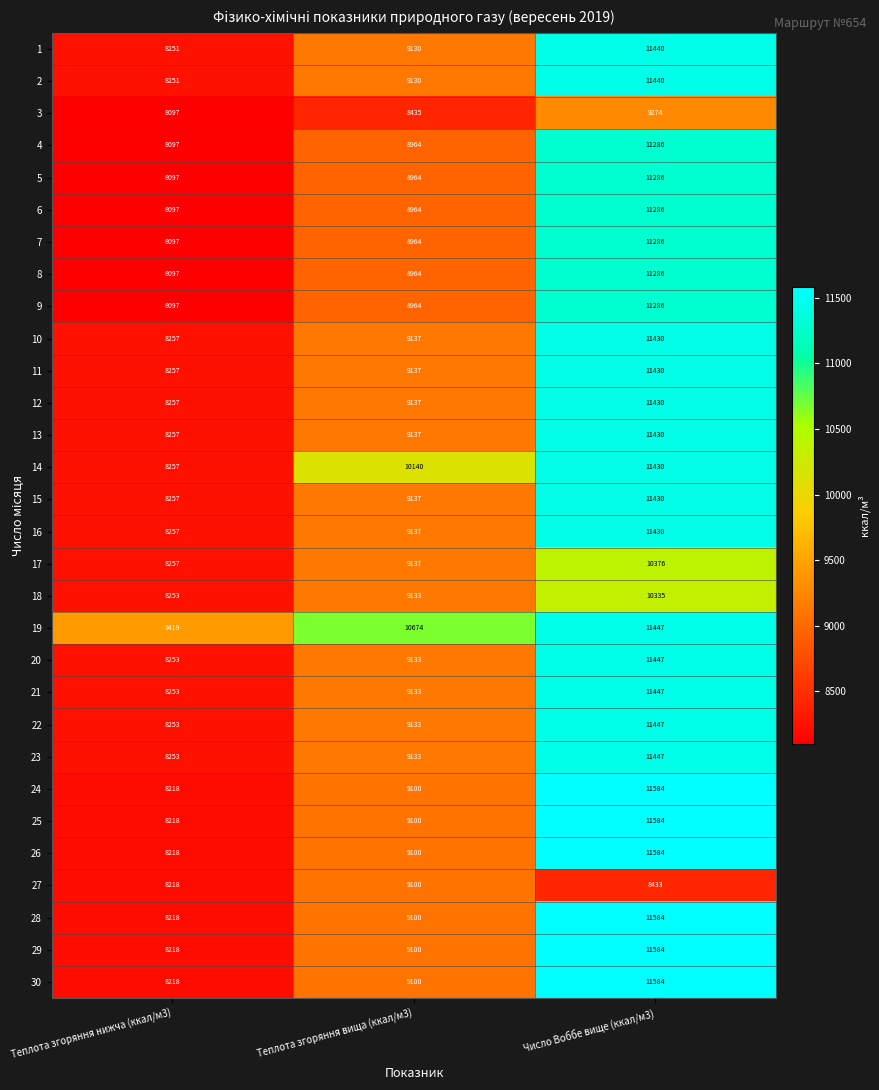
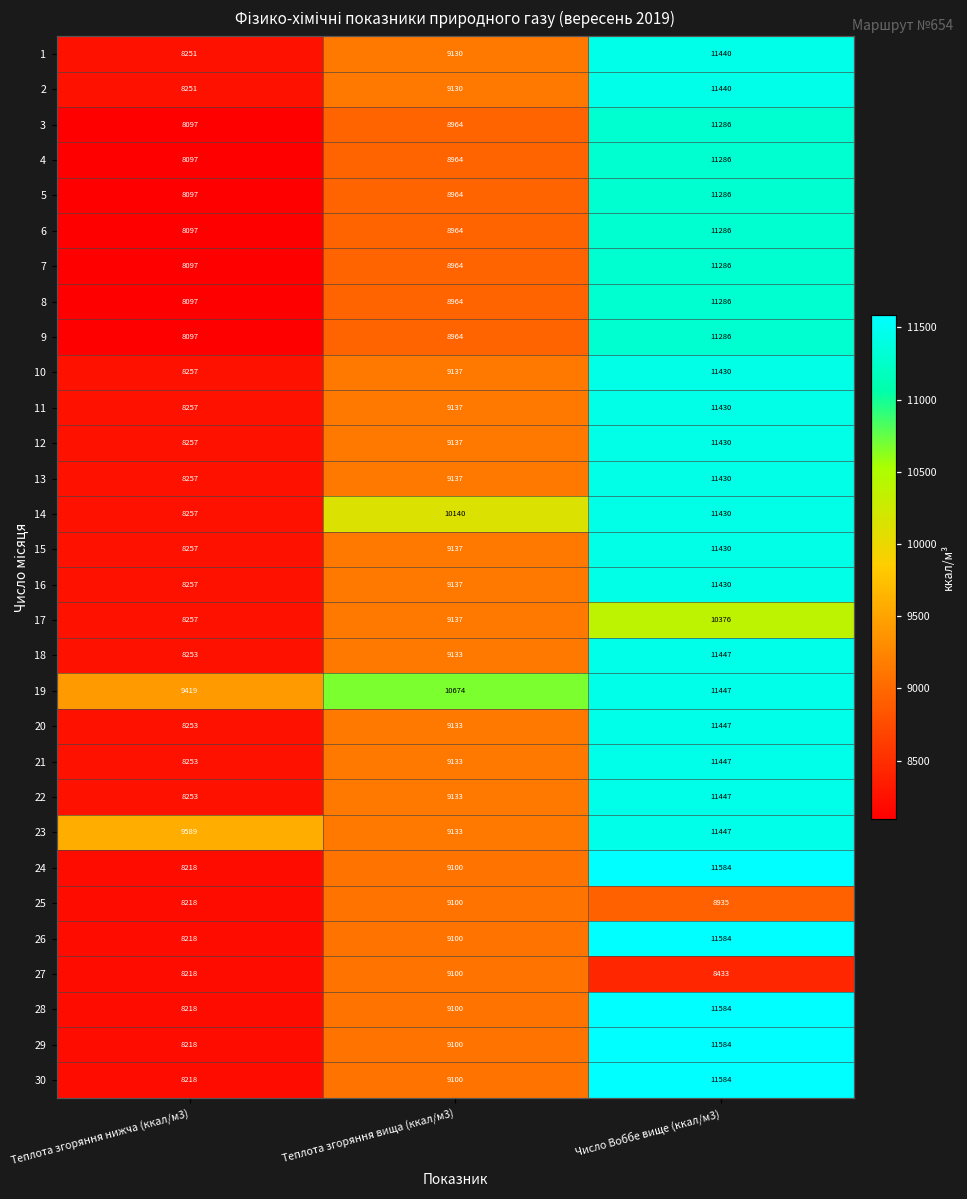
3, Теплота згоряння вища (ккал/м3): 8435 -> 8964
3, Число Воббе вище (ккал/м3): 9274 -> 11286
18, Число Воббе вище (ккал/м3): 10335 -> 11447
23, Теплота згоряння нижча (ккал/м3): 8253 -> 9589
25, Число Воббе вище (ккал/м3): 11584 -> 8935
